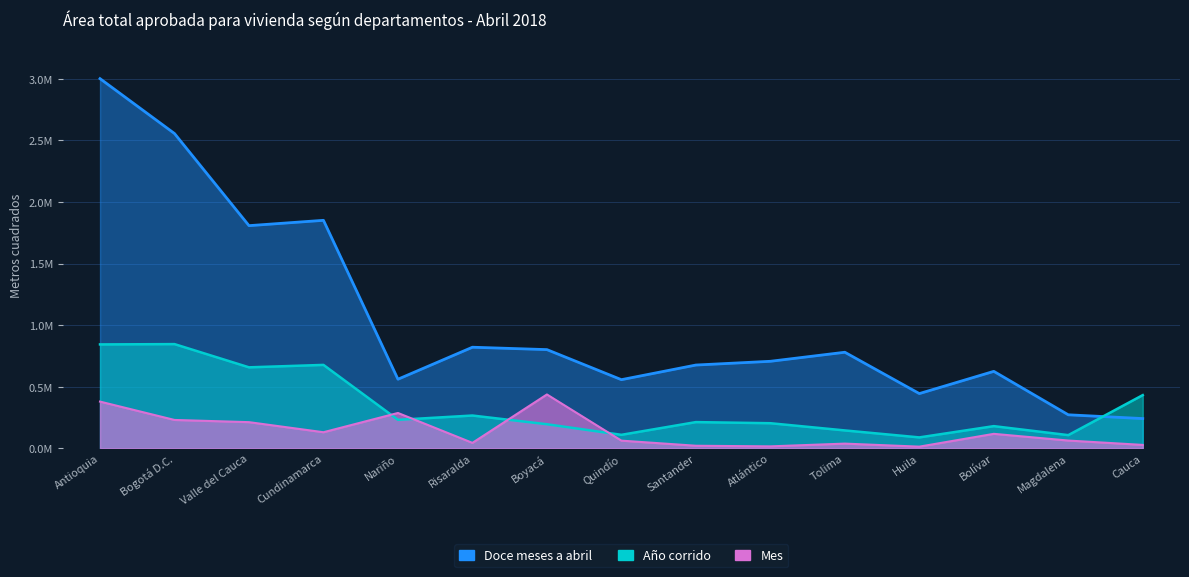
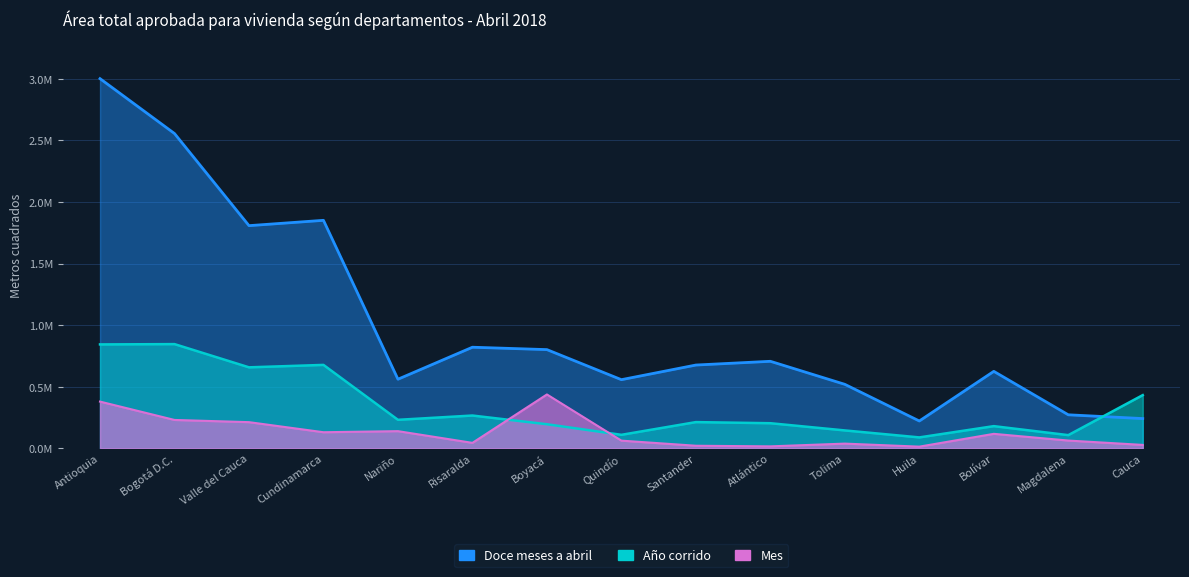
Mes, Nariño: 290000 -> 140000
Doce meses a abril, Tolima: 780000 -> 520000
Doce meses a abril, Huila: 440000 -> 220000
